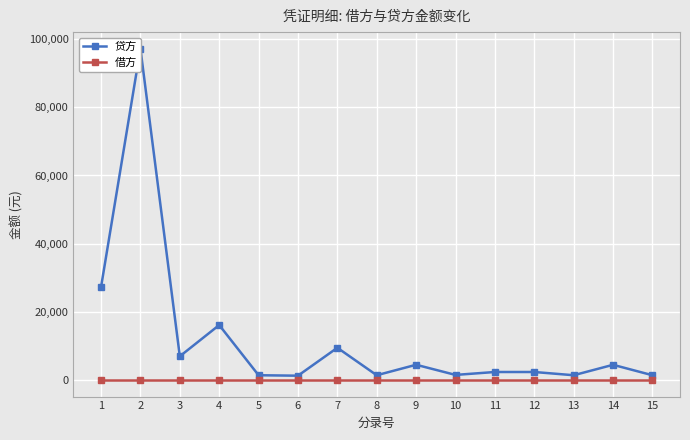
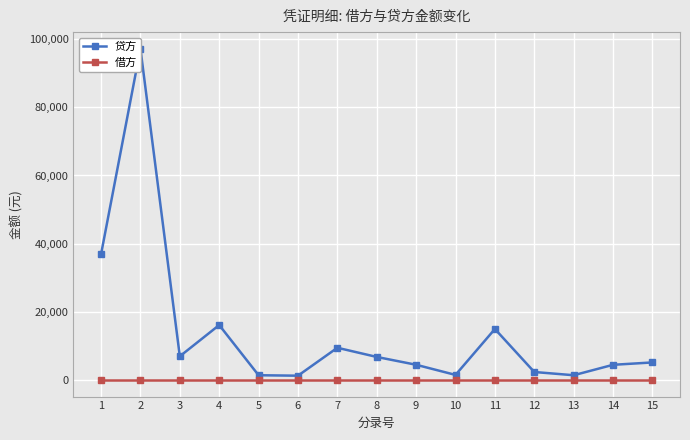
贷方, 1: 27,000 -> 37,000
贷方, 8: 1,000 -> 7,000
贷方, 11: 2,000 -> 15,000
贷方, 15: 1,000 -> 5,000
